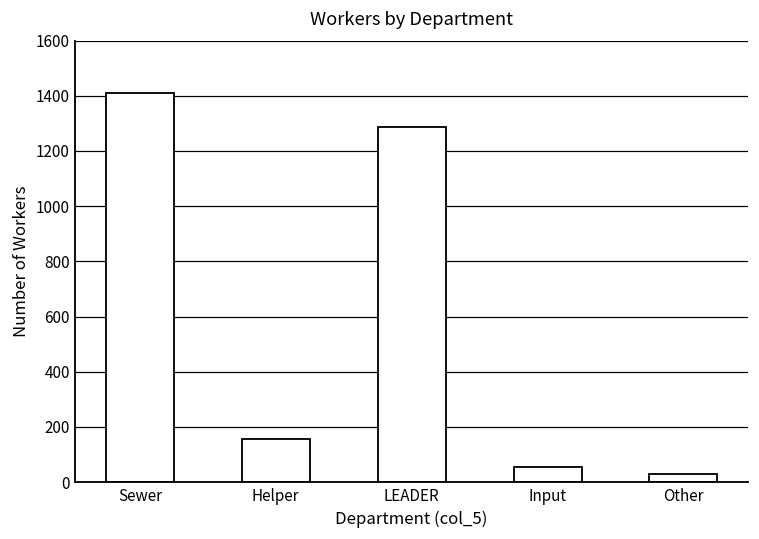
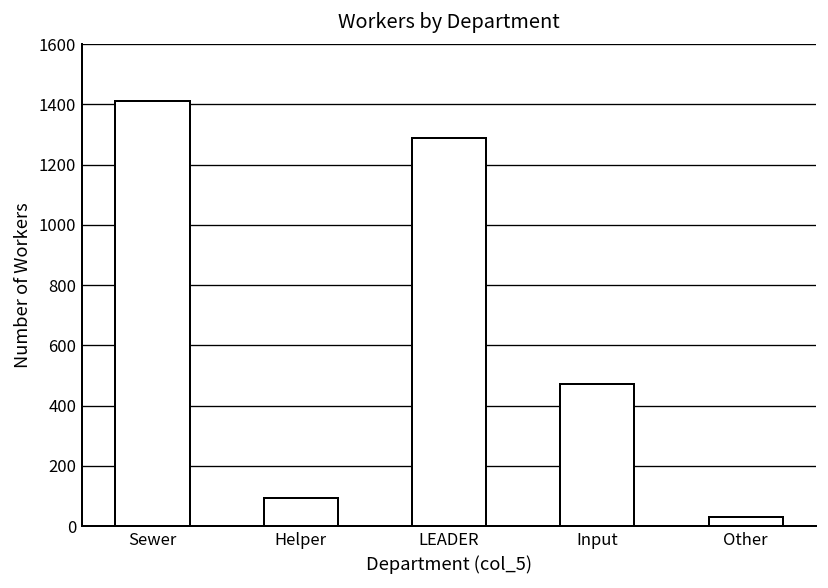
Helper: 160 -> 90
Input: 60 -> 470
